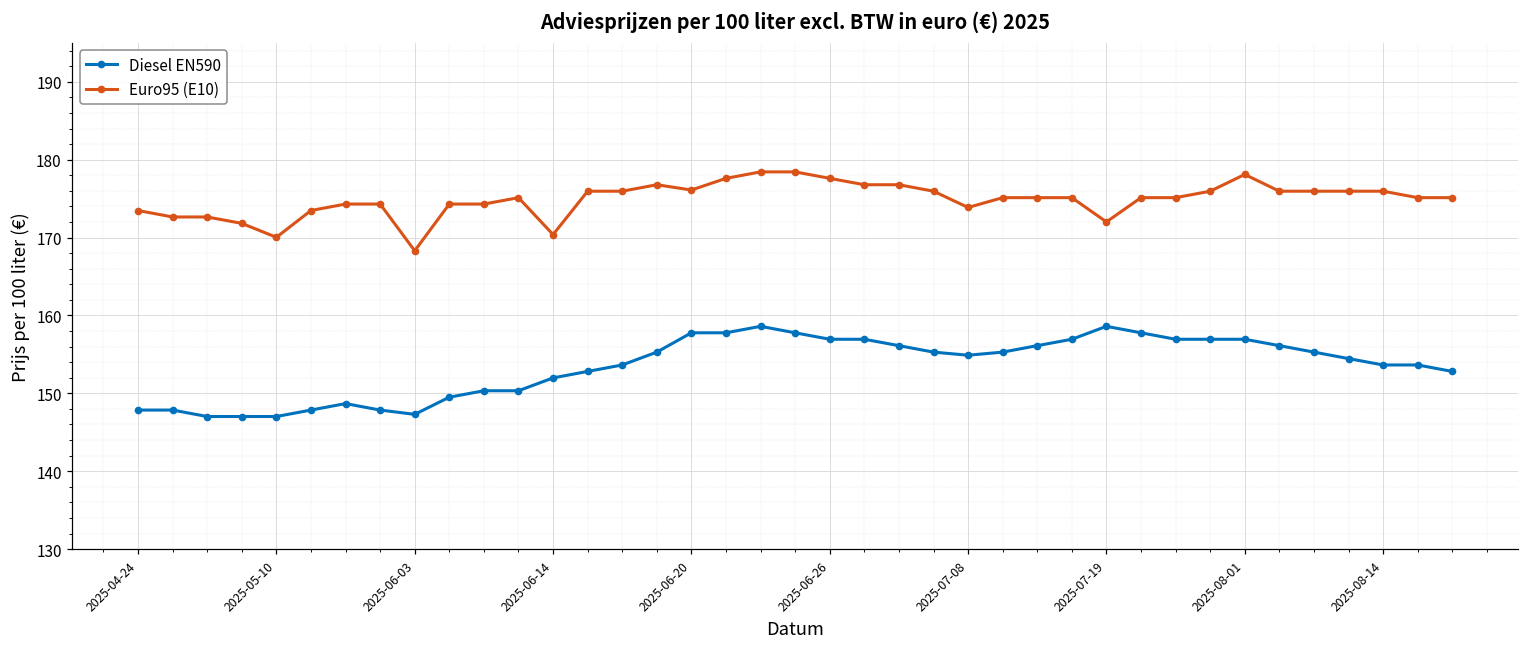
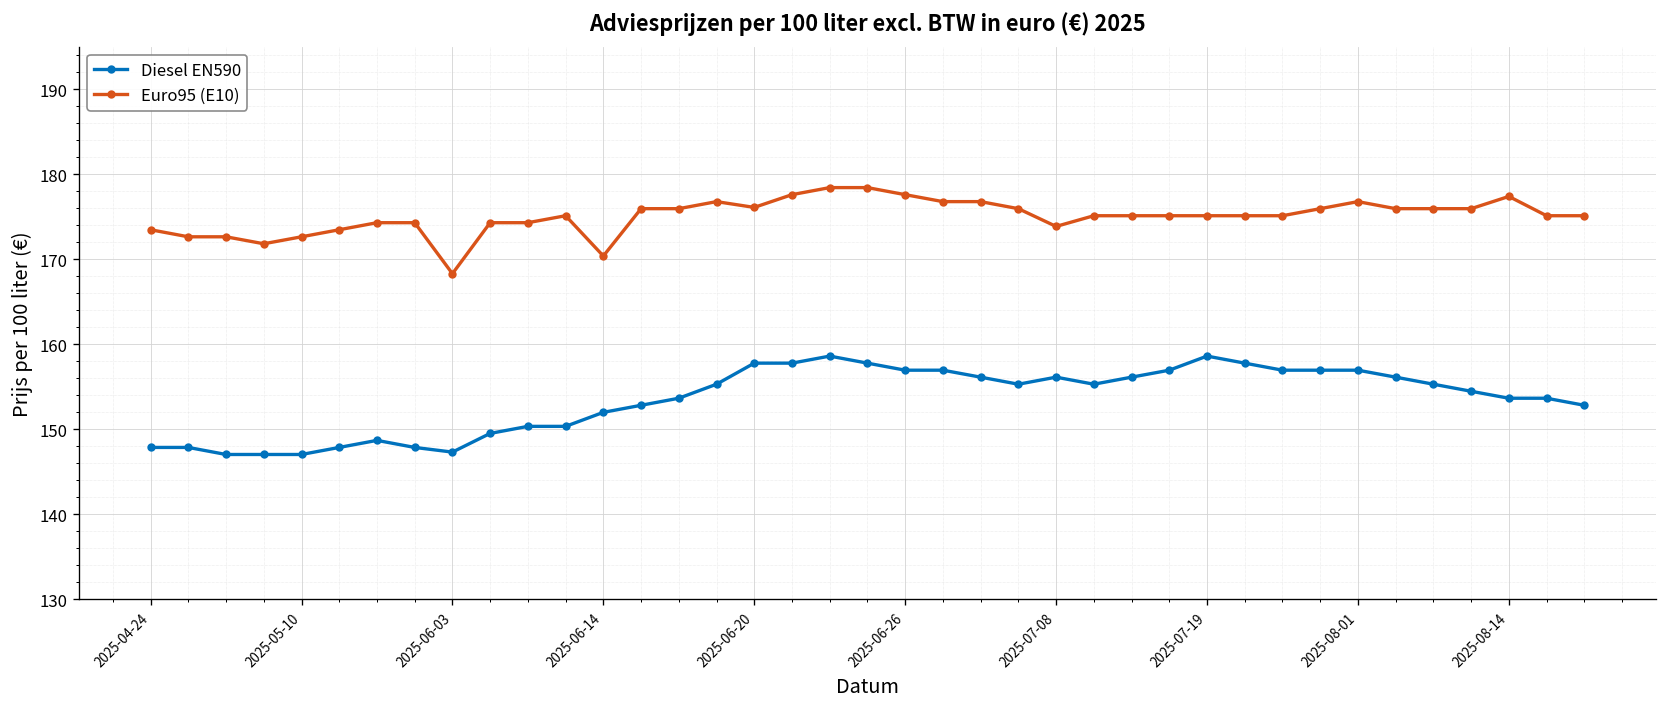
Euro95 (E10), 2025-05-10: 170 -> 173
Diesel EN590, 2025-07-08: 155 -> 156
Euro95 (E10), 2025-07-19: 172 -> 175
Euro95 (E10), 2025-08-01: 178 -> 177
Euro95 (E10), 2025-08-14: 176 -> 177
